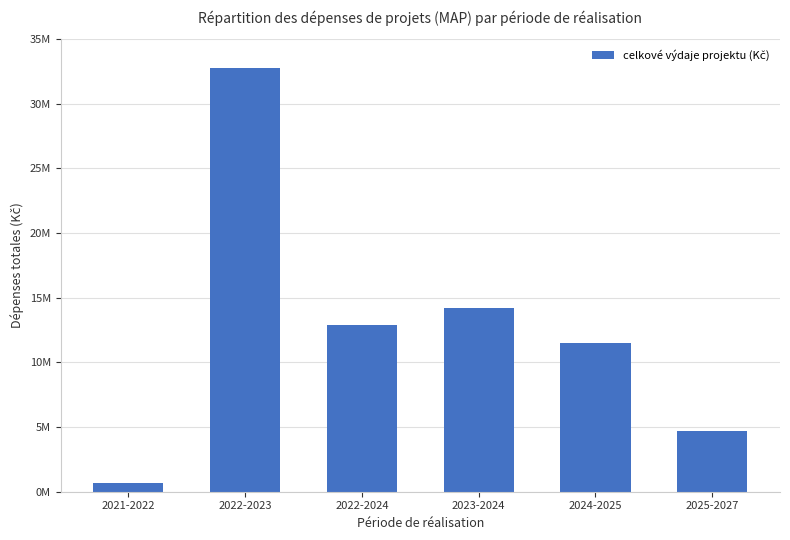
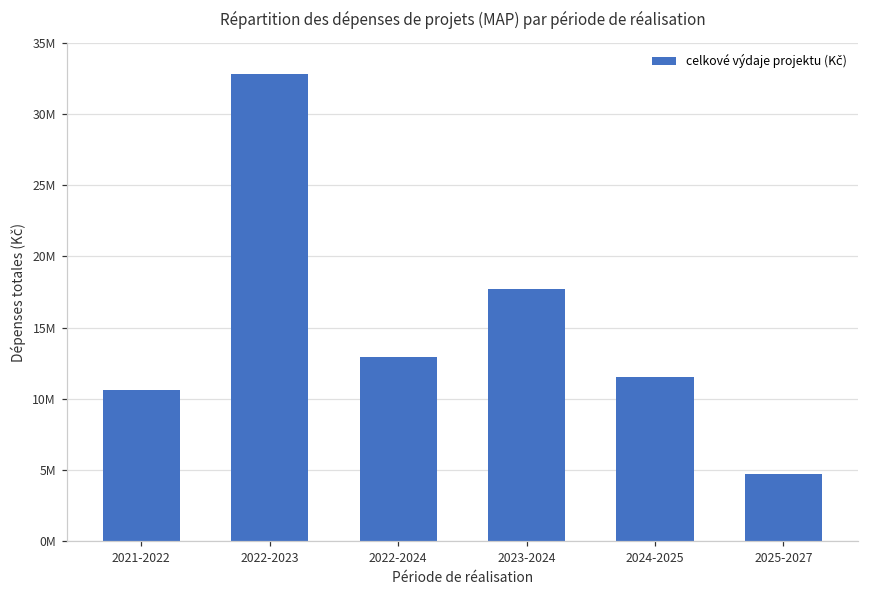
2021-2022: 700000 -> 10600000
2023-2024: 14200000 -> 17700000
